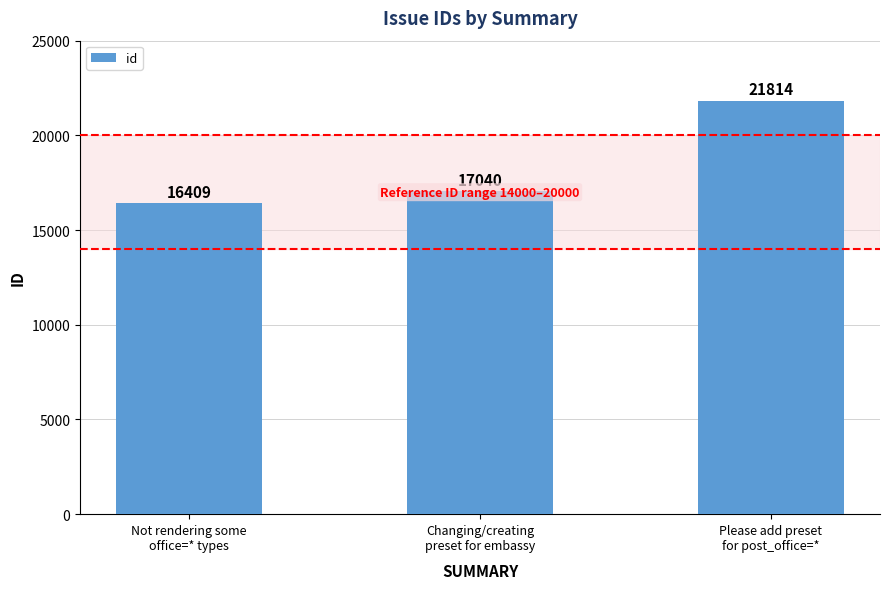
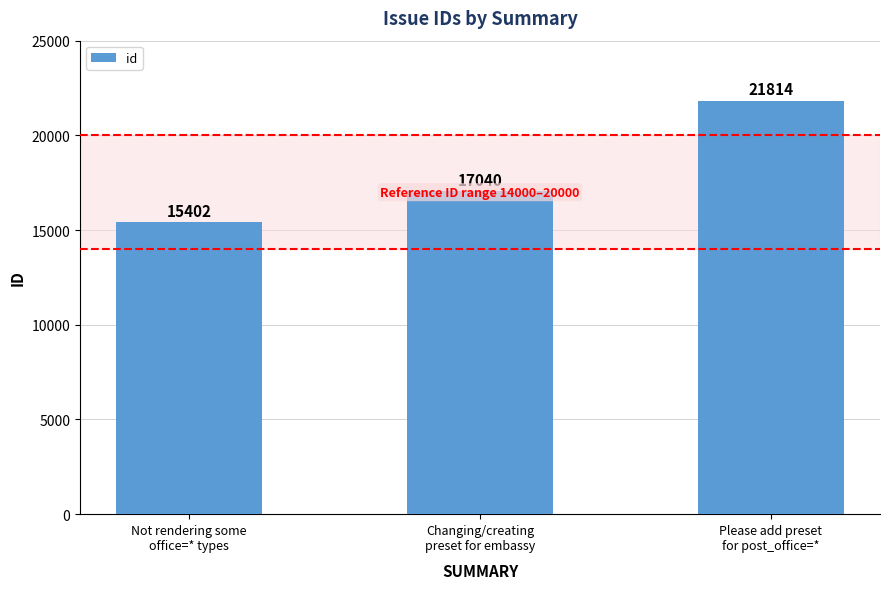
Not rendering some office=* types: 16409 -> 15402
